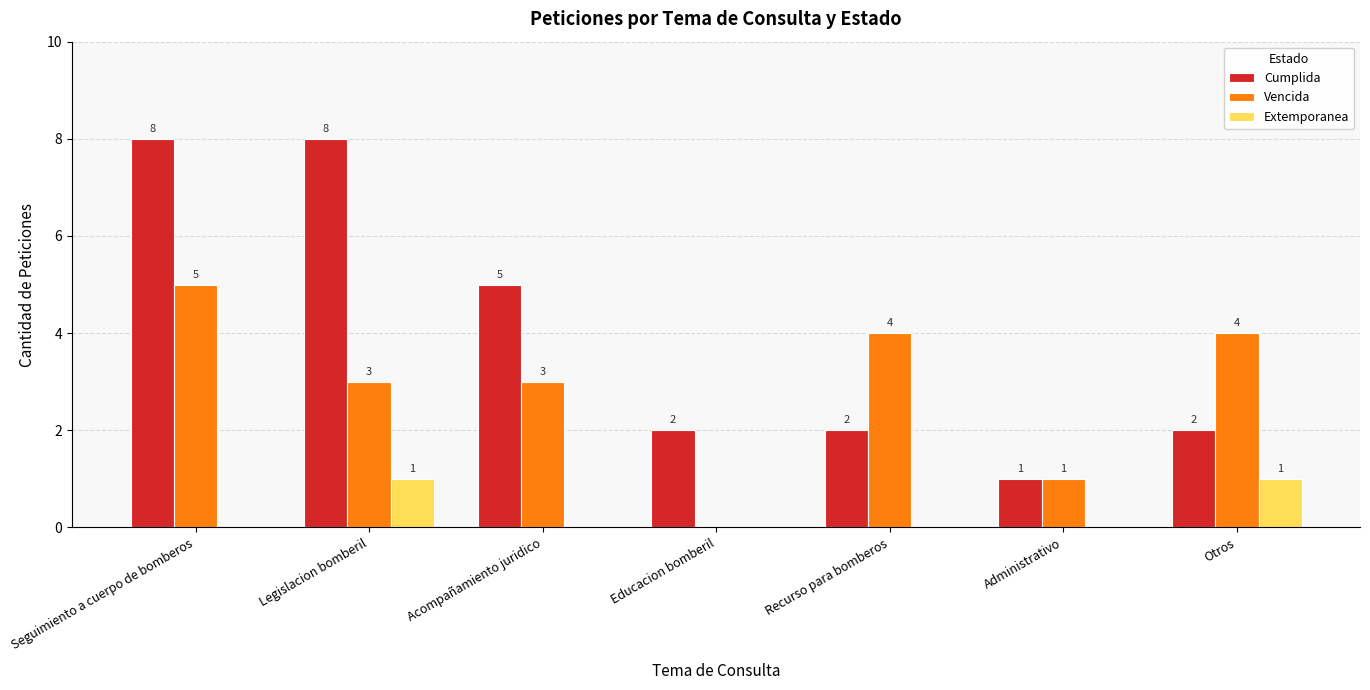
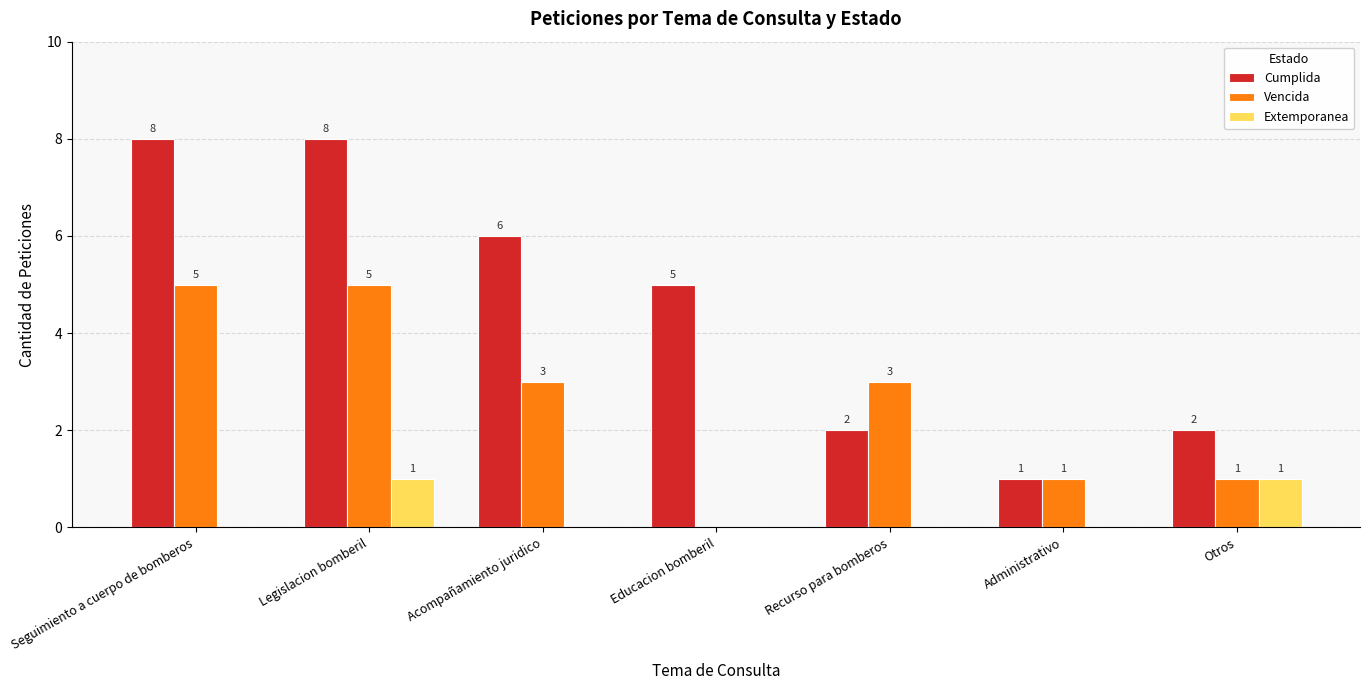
Vencida, Legislacion bomberil: 3 -> 5
Cumplida, Acompañamiento juridico: 5 -> 6
Cumplida, Educacion bomberil: 2 -> 5
Vencida, Recurso para bomberos: 4 -> 3
Vencida, Otros: 4 -> 1
